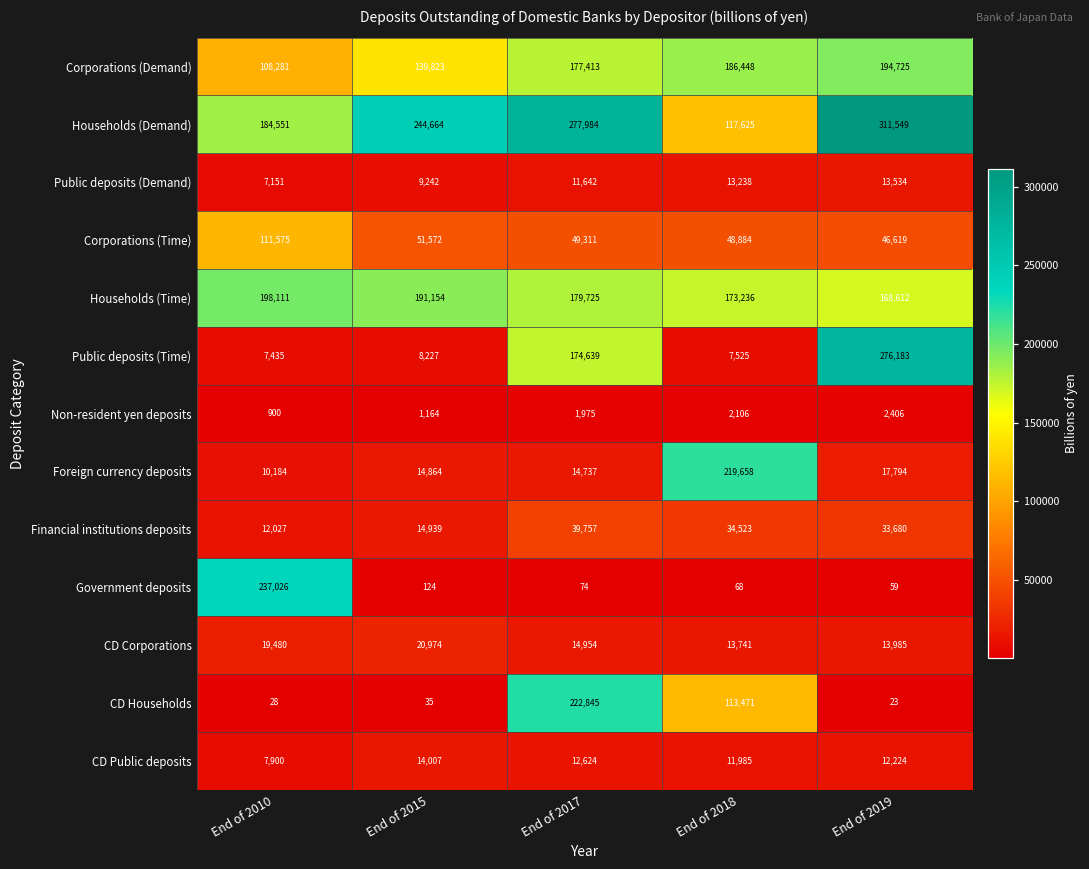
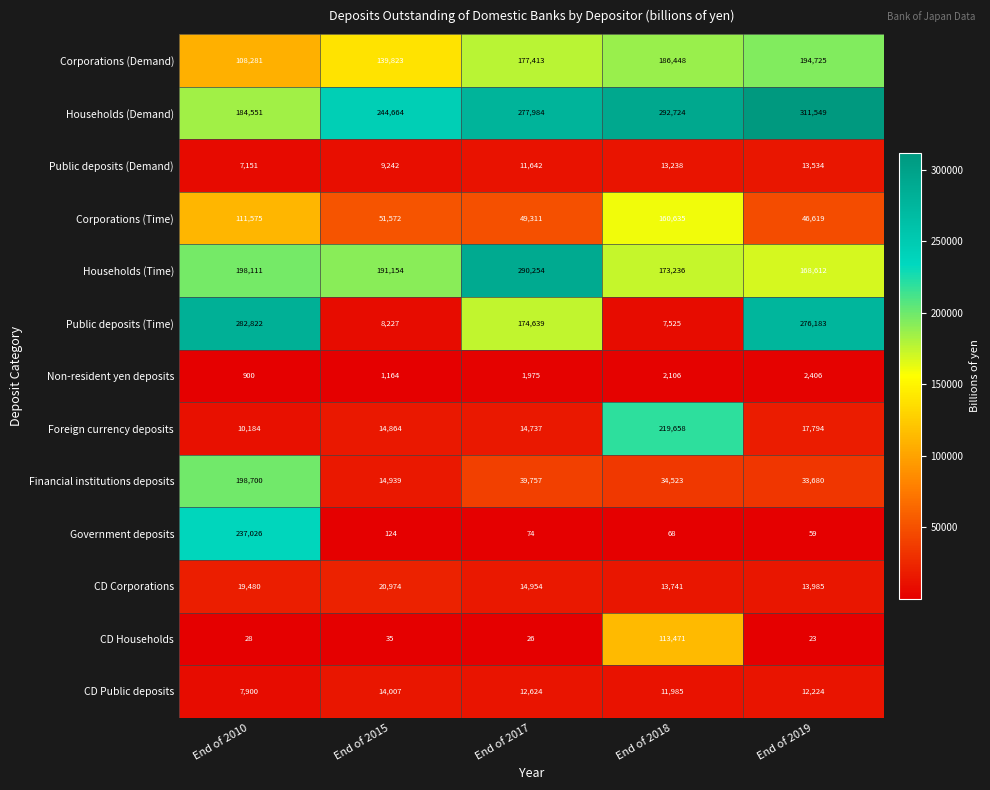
Households (Demand), End of 2018: 117,625 -> 292,724
Corporations (Time), End of 2018: 48,884 -> 160,635
Households (Time), End of 2017: 179,725 -> 290,254
Public deposits (Time), End of 2010: 7,435 -> 282,822
Financial institutions deposits, End of 2010: 12,027 -> 198,700
CD Households, End of 2017: 222,845 -> 26
